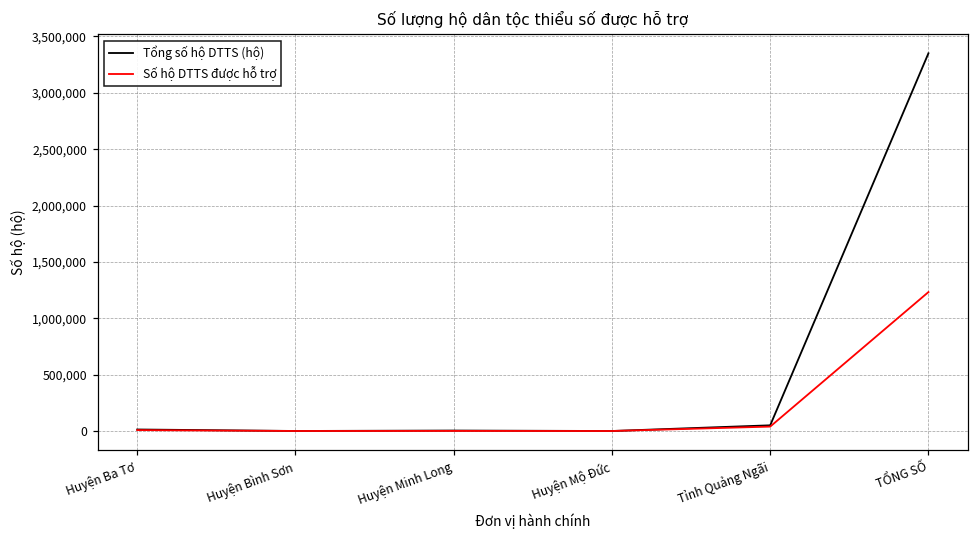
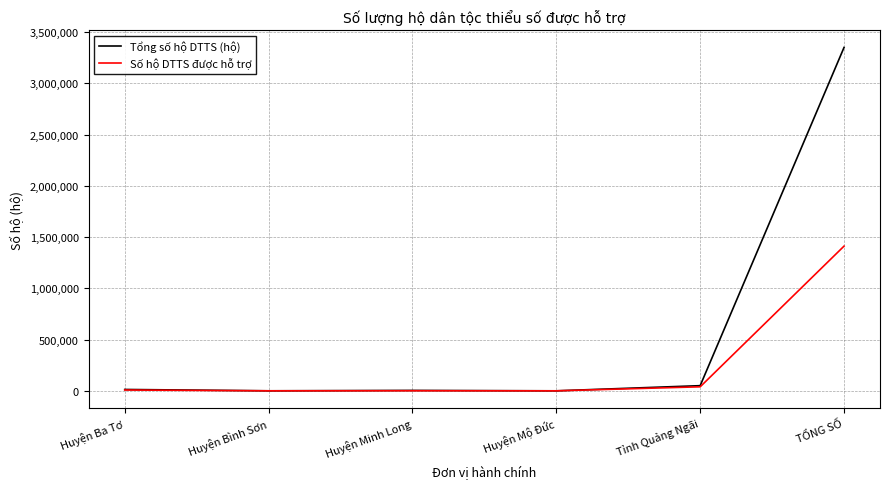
Số hộ DTTS được hỗ trợ, TỔNG SỐ: 1,230,000 -> 1,410,000
